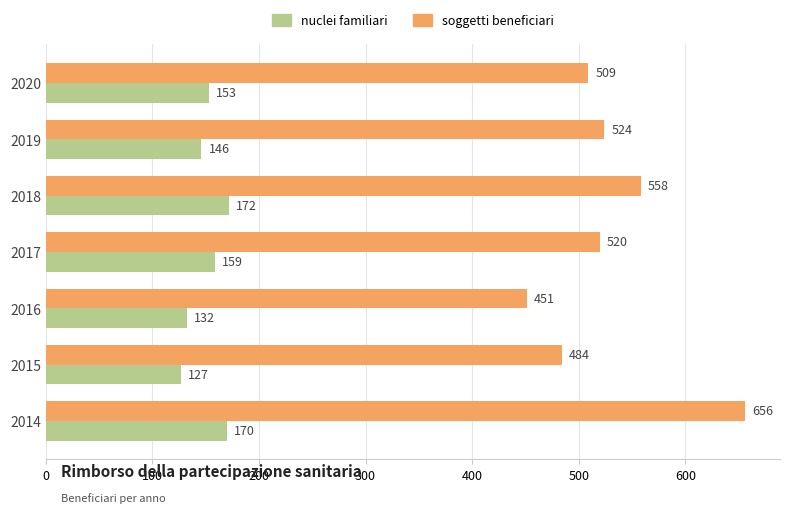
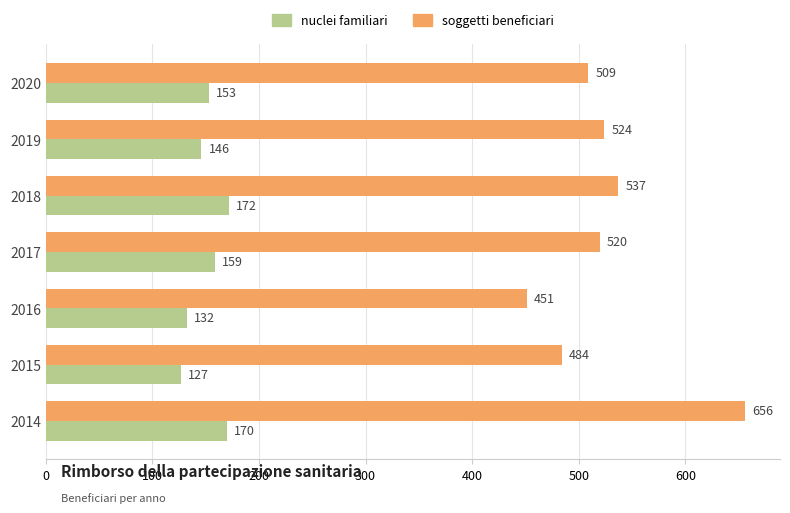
soggetti beneficiari, 2018: 558 -> 537
